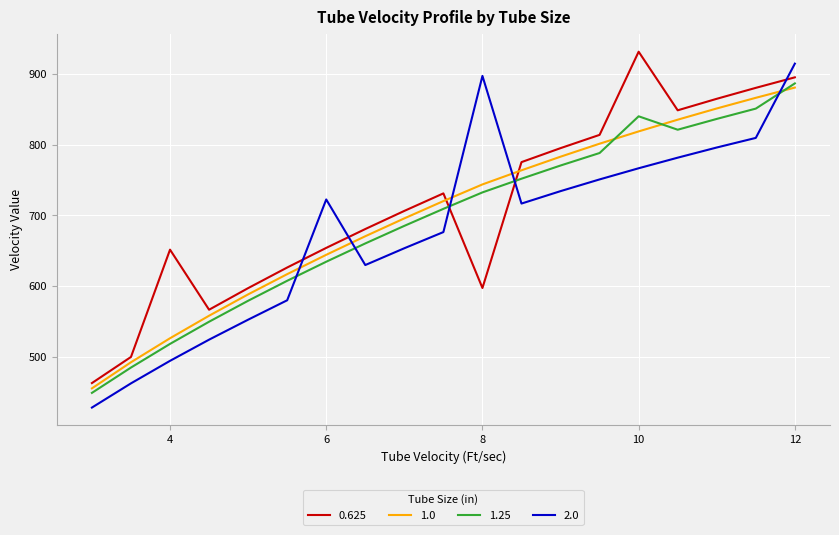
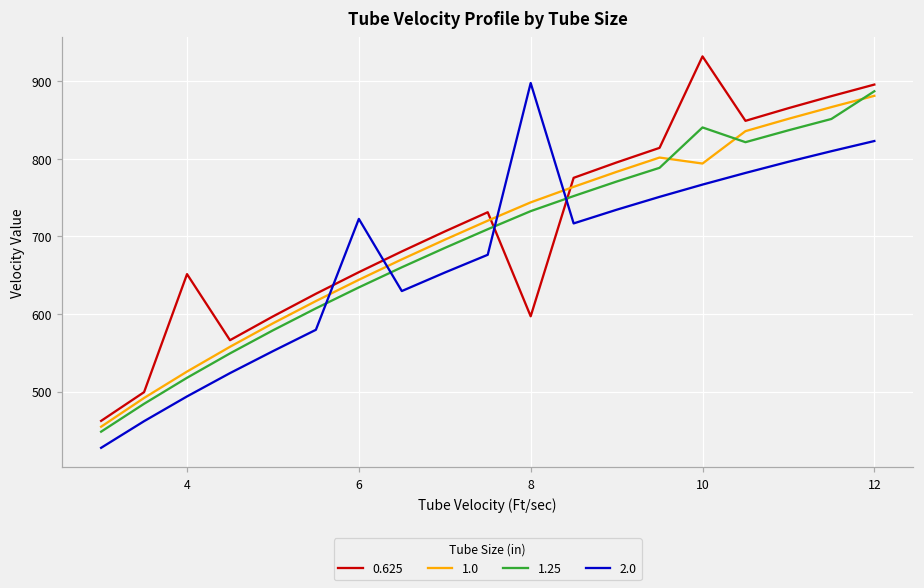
1.0, 10: 820 -> 790
2.0, 12: 920 -> 820
